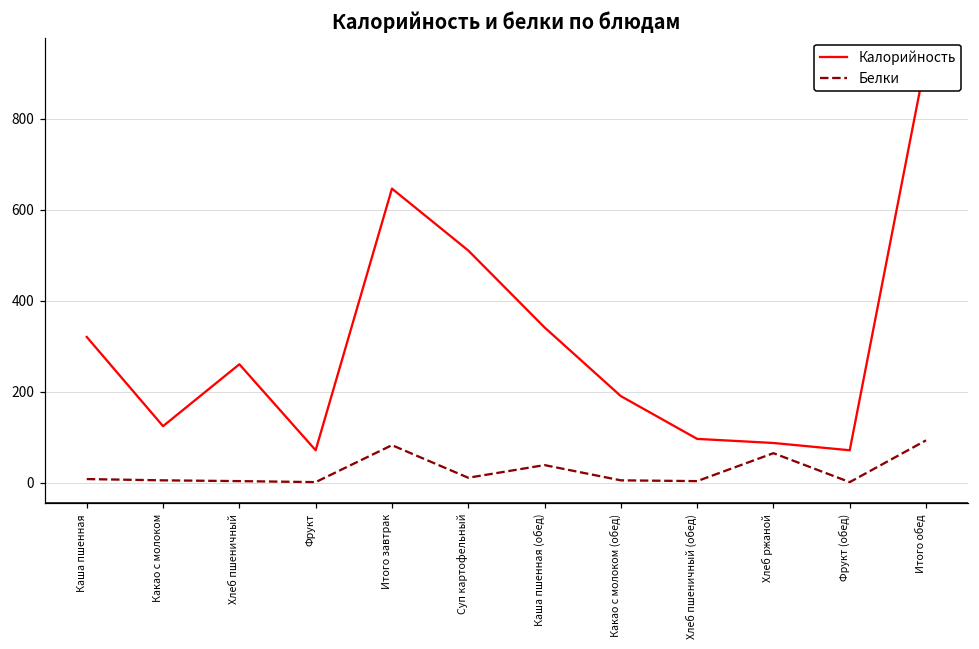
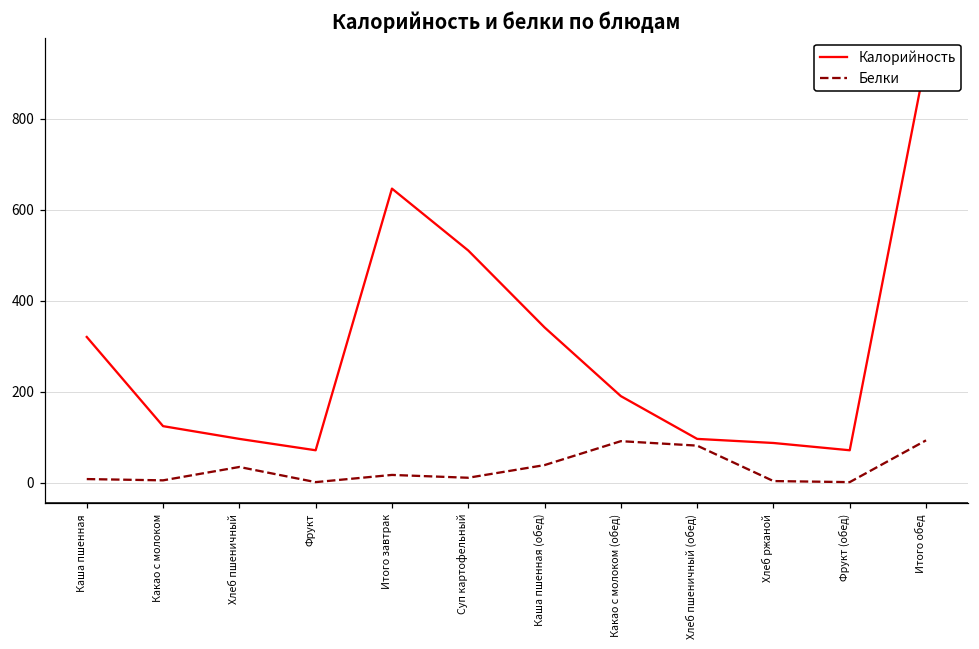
Калорийность, Хлеб пшеничный: 260 -> 100
Белки, Хлеб пшеничный: 0 -> 30
Белки, Итого завтрак: 80 -> 20
Белки, Какао с молоком (обед): 0 -> 90
Белки, Хлеб пшеничный (обед): 0 -> 80
Белки, Хлеб ржаной: 60 -> 0
